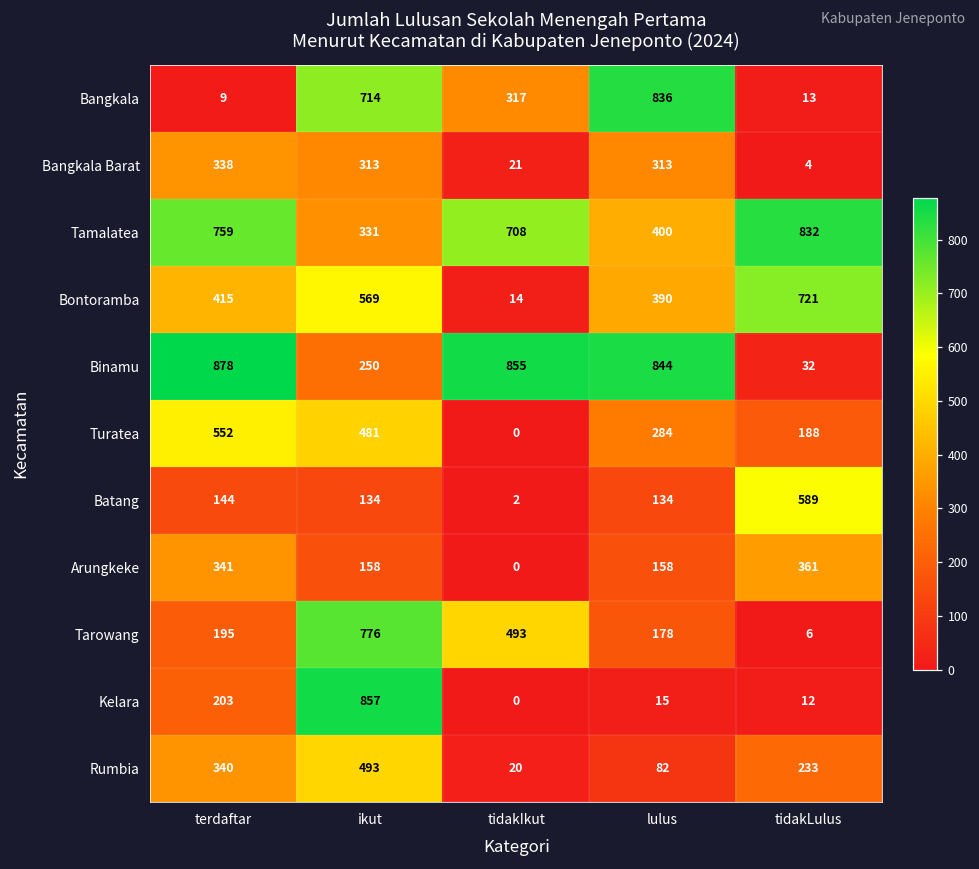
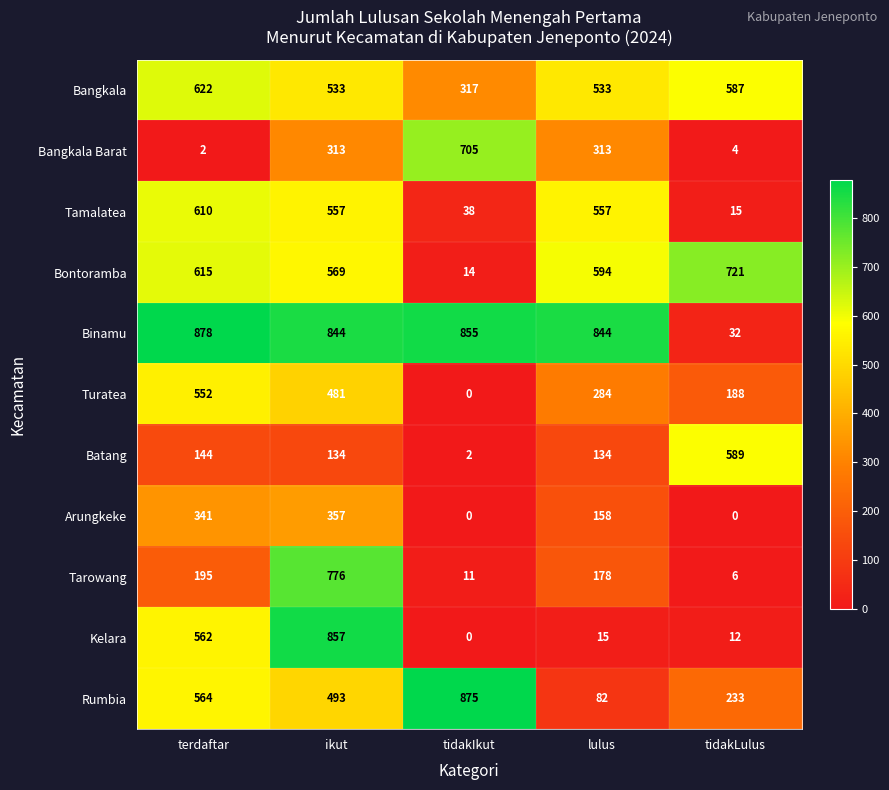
Bangkala, terdaftar: 9 -> 622
Bangkala, ikut: 714 -> 533
Bangkala, lulus: 836 -> 533
Bangkala, tidakLulus: 13 -> 587
Bangkala Barat, terdaftar: 338 -> 2
Bangkala Barat, tidakIkut: 21 -> 705
Tamalatea, terdaftar: 759 -> 610
Tamalatea, ikut: 331 -> 557
Tamalatea, tidakIkut: 708 -> 38
Tamalatea, lulus: 400 -> 557
Tamalatea, tidakLulus: 832 -> 15
Bontoramba, terdaftar: 415 -> 615
Bontoramba, lulus: 390 -> 594
Binamu, ikut: 250 -> 844
Arungkeke, ikut: 158 -> 357
Arungkeke, tidakLulus: 361 -> 0
Tarowang, tidakIkut: 493 -> 11
Kelara, terdaftar: 203 -> 562
Rumbia, terdaftar: 340 -> 564
Rumbia, tidakIkut: 20 -> 875
